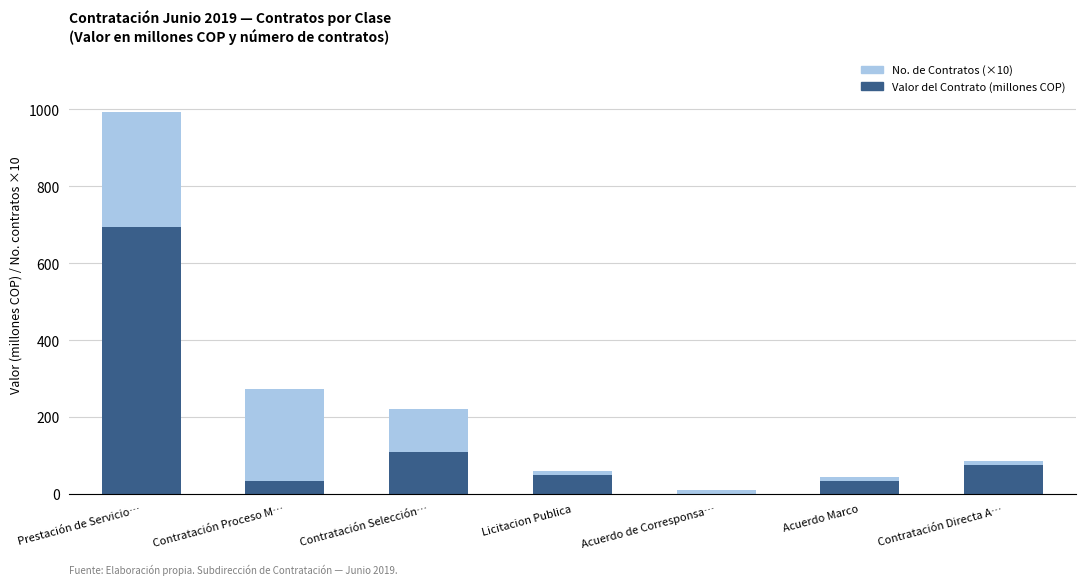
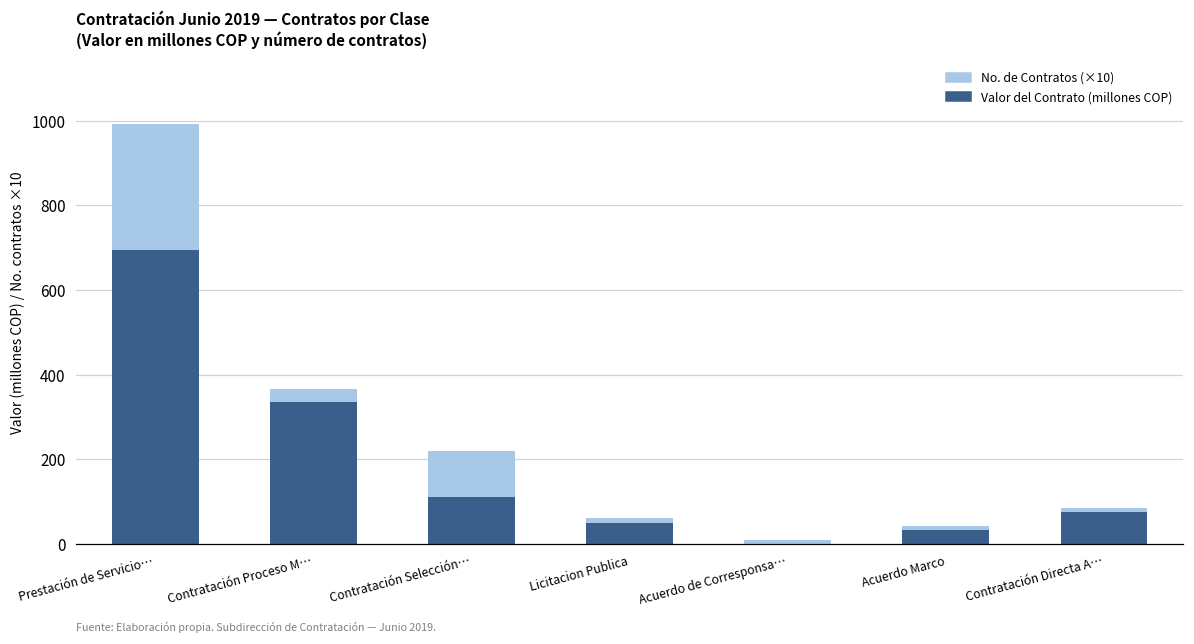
Valor del Contrato (millones COP), Contratación Proceso M…: 30 -> 340
No. de Contratos (×10), Contratación Proceso M…: 240 -> 30
